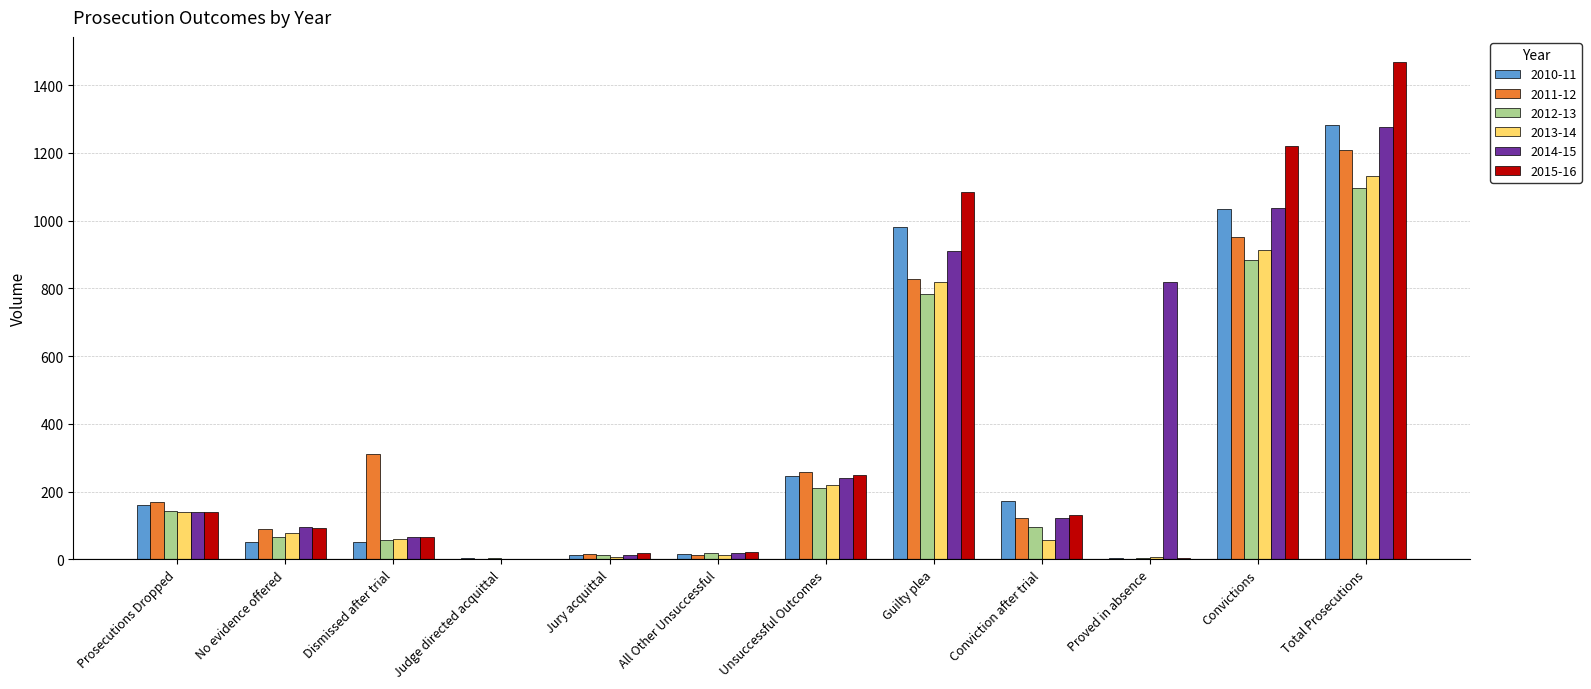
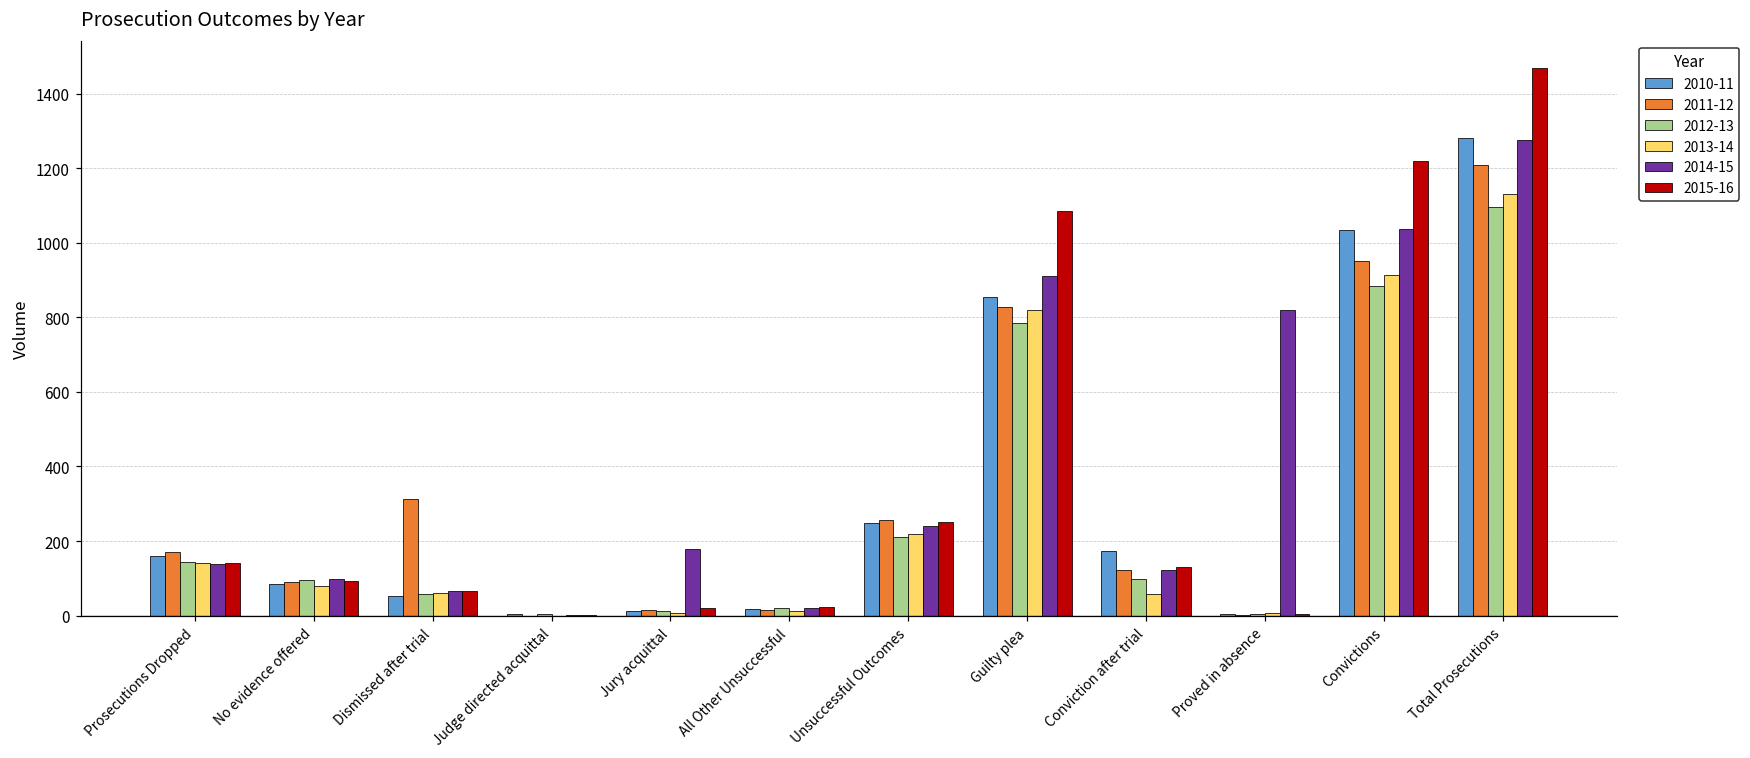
2010-11, No evidence offered: 50 -> 90
2012-13, No evidence offered: 70 -> 100
2014-15, Jury acquittal: 10 -> 180
2010-11, Guilty plea: 980 -> 860
